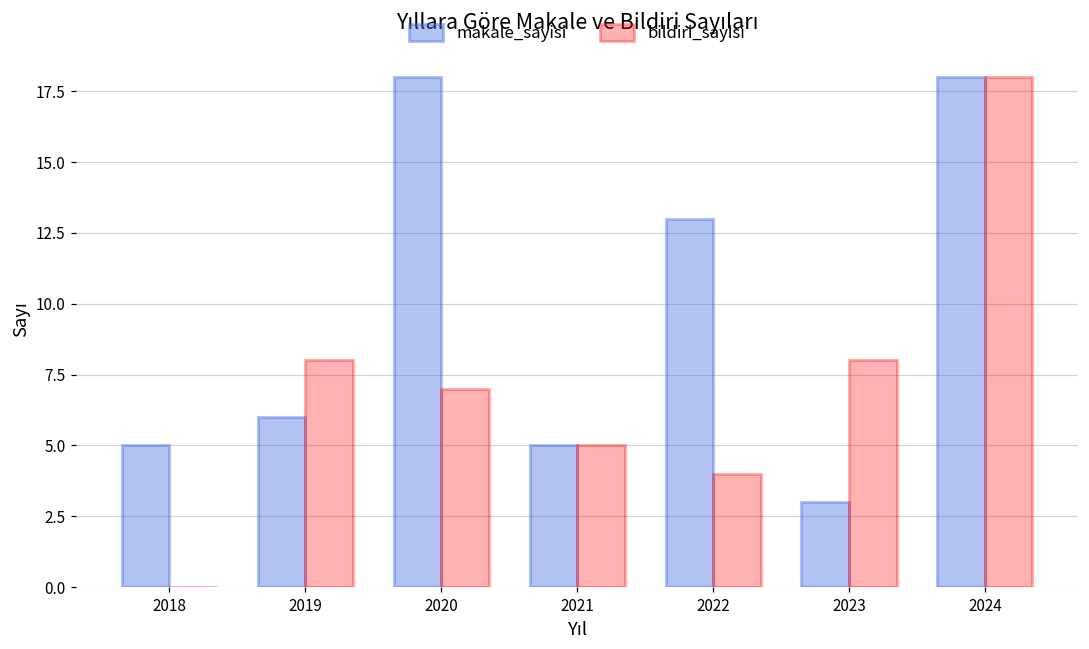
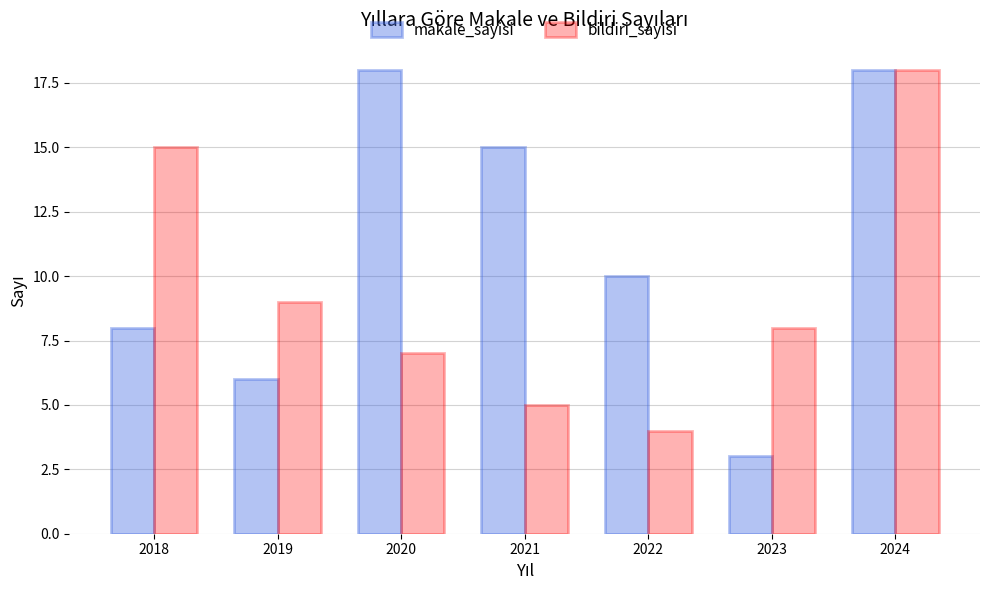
makale_sayisi, 2018: 5 -> 8
bildiri_sayisi, 2018: 0 -> 15
bildiri_sayisi, 2019: 8 -> 9
makale_sayisi, 2021: 5 -> 15
makale_sayisi, 2022: 13 -> 10
